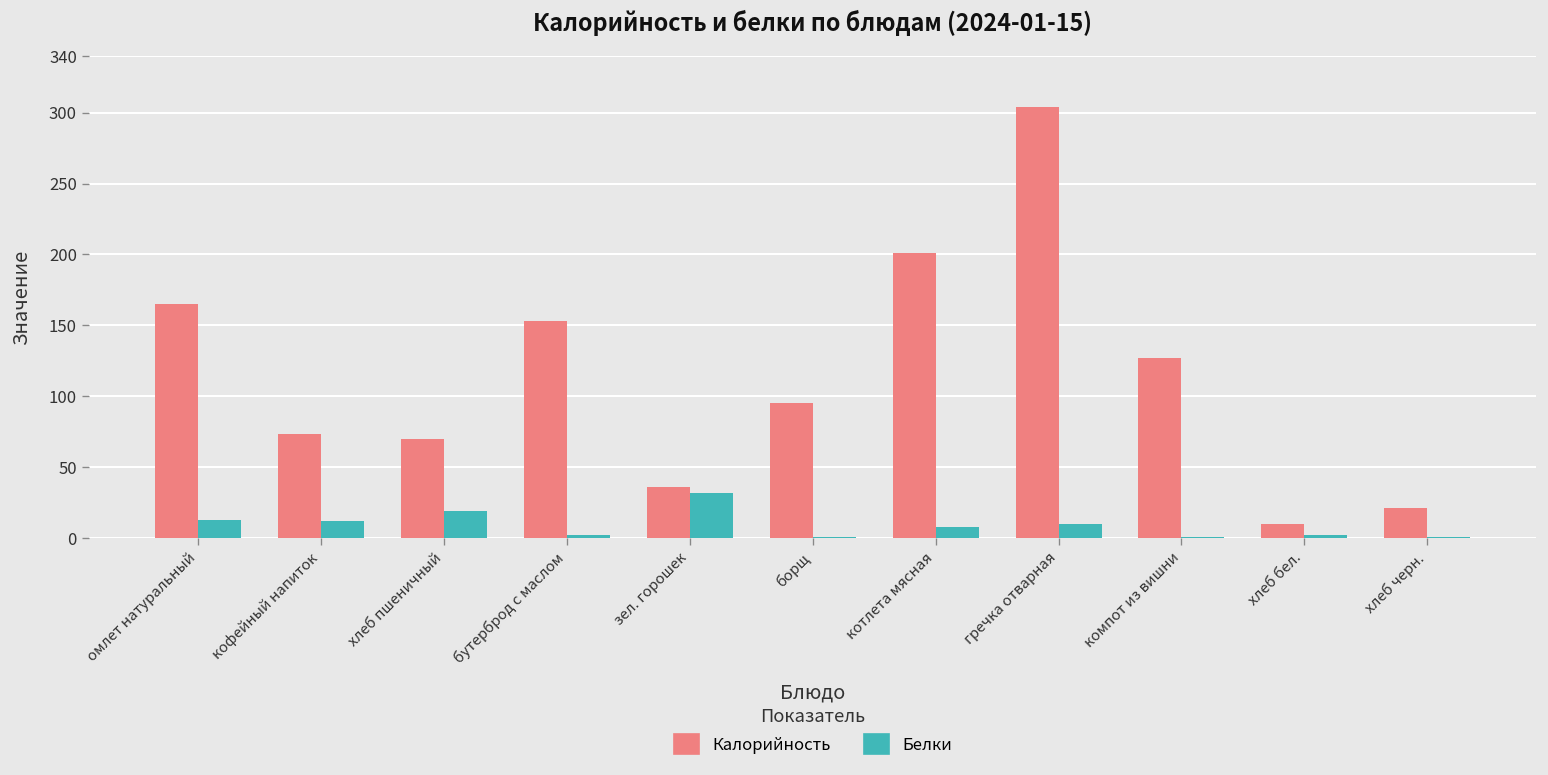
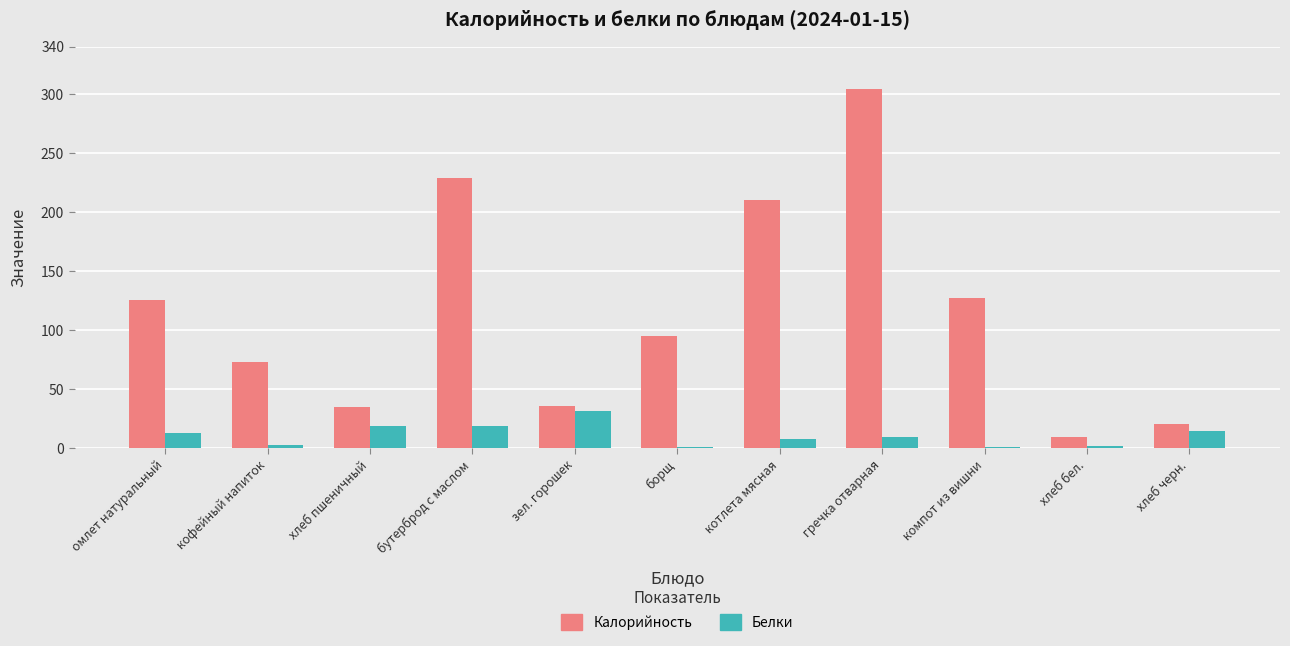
Калорийность, омлет натуральный: 165 -> 126
Белки, кофейный напиток: 12 -> 3
Калорийность, хлеб пшеничный: 70 -> 35
Калорийность, бутерброд с маслом: 153 -> 229
Белки, бутерброд с маслом: 2 -> 19
Калорийность, котлета мясная: 201 -> 210
Белки, хлеб черн.: 1 -> 15
